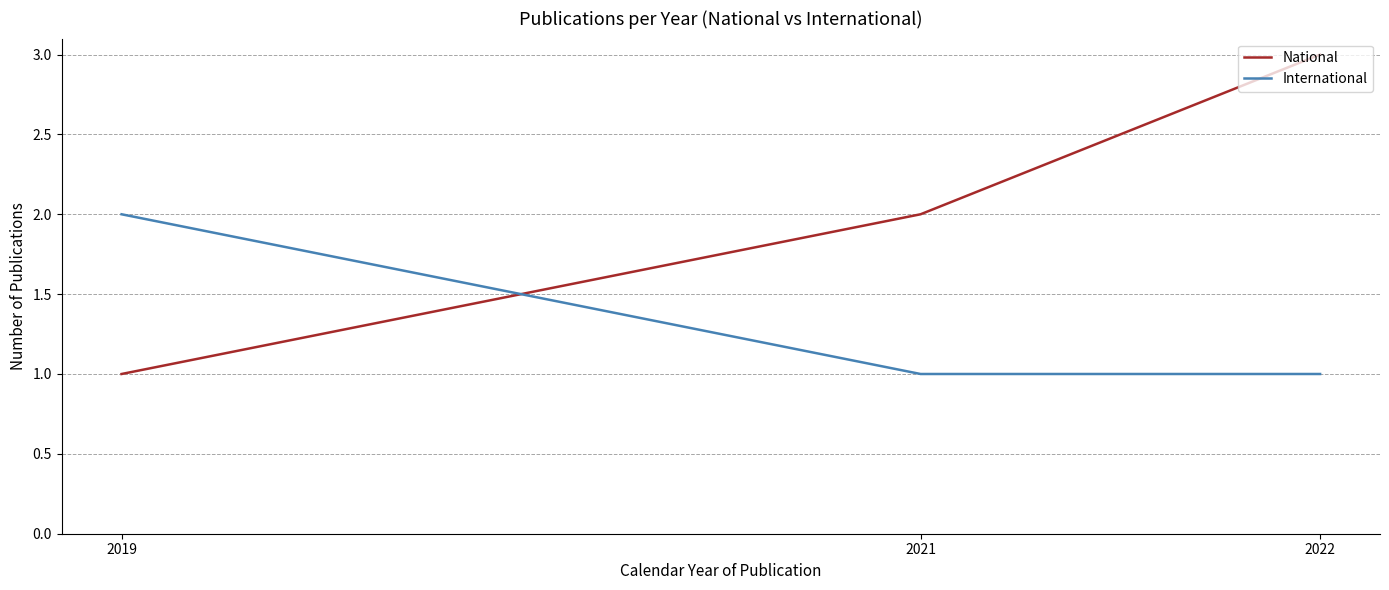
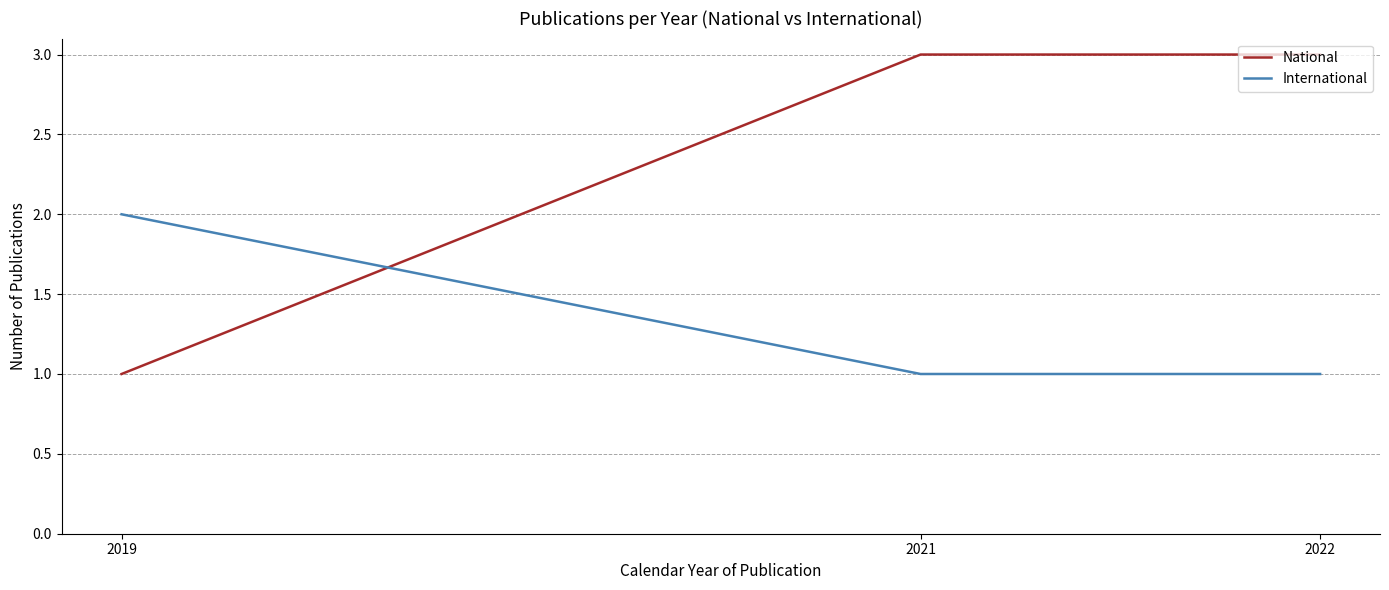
National, 2021: 2 -> 3
